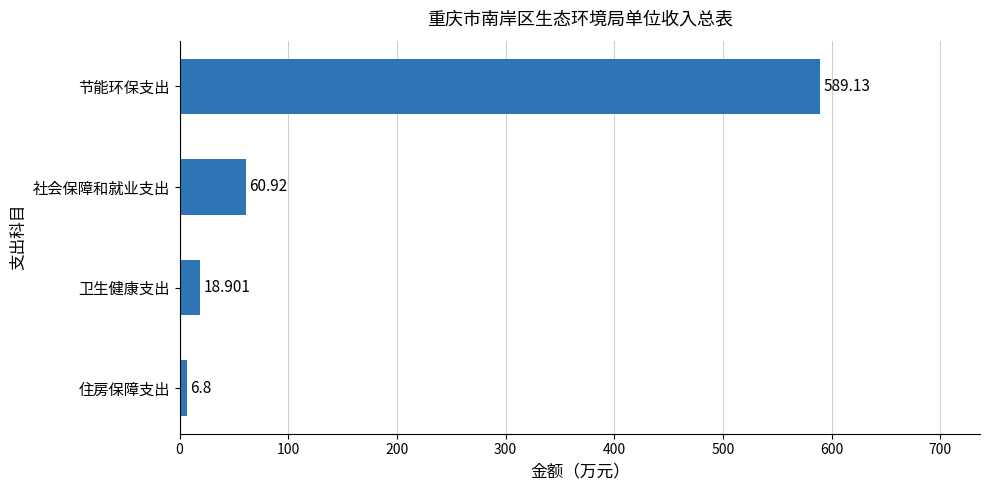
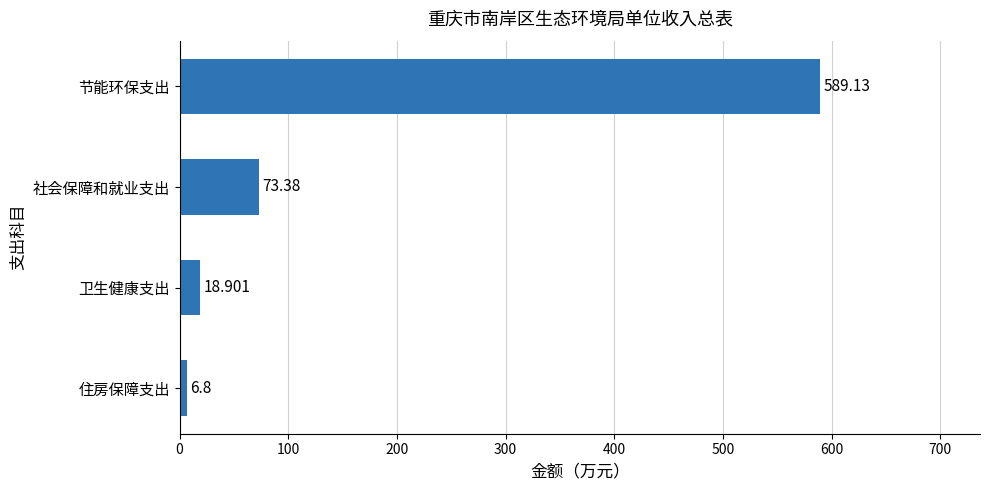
社会保障和就业支出: 60.92 -> 73.38
